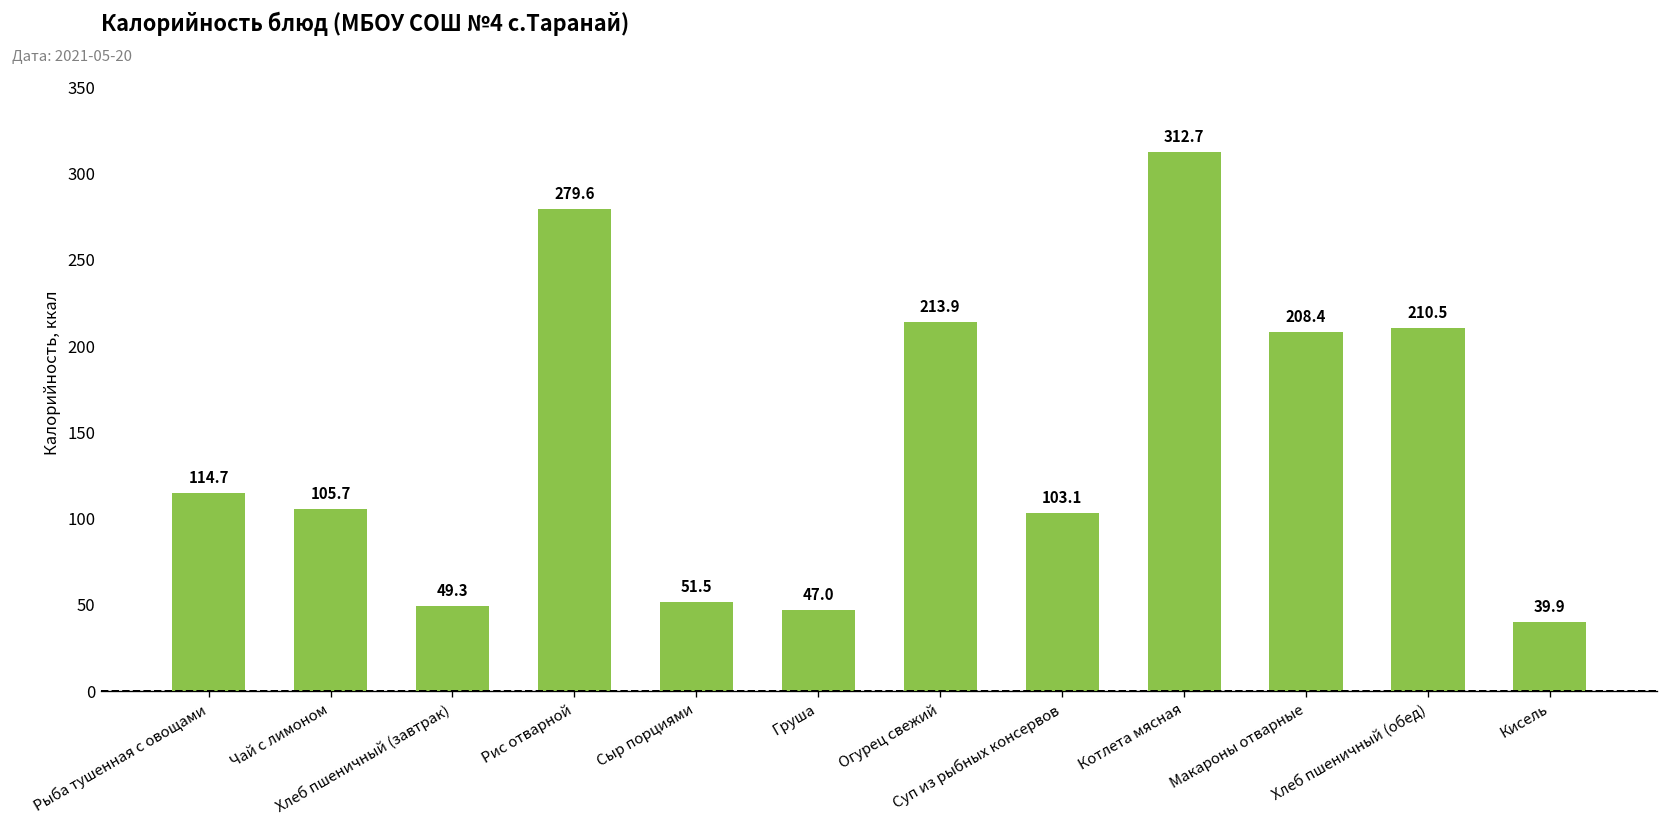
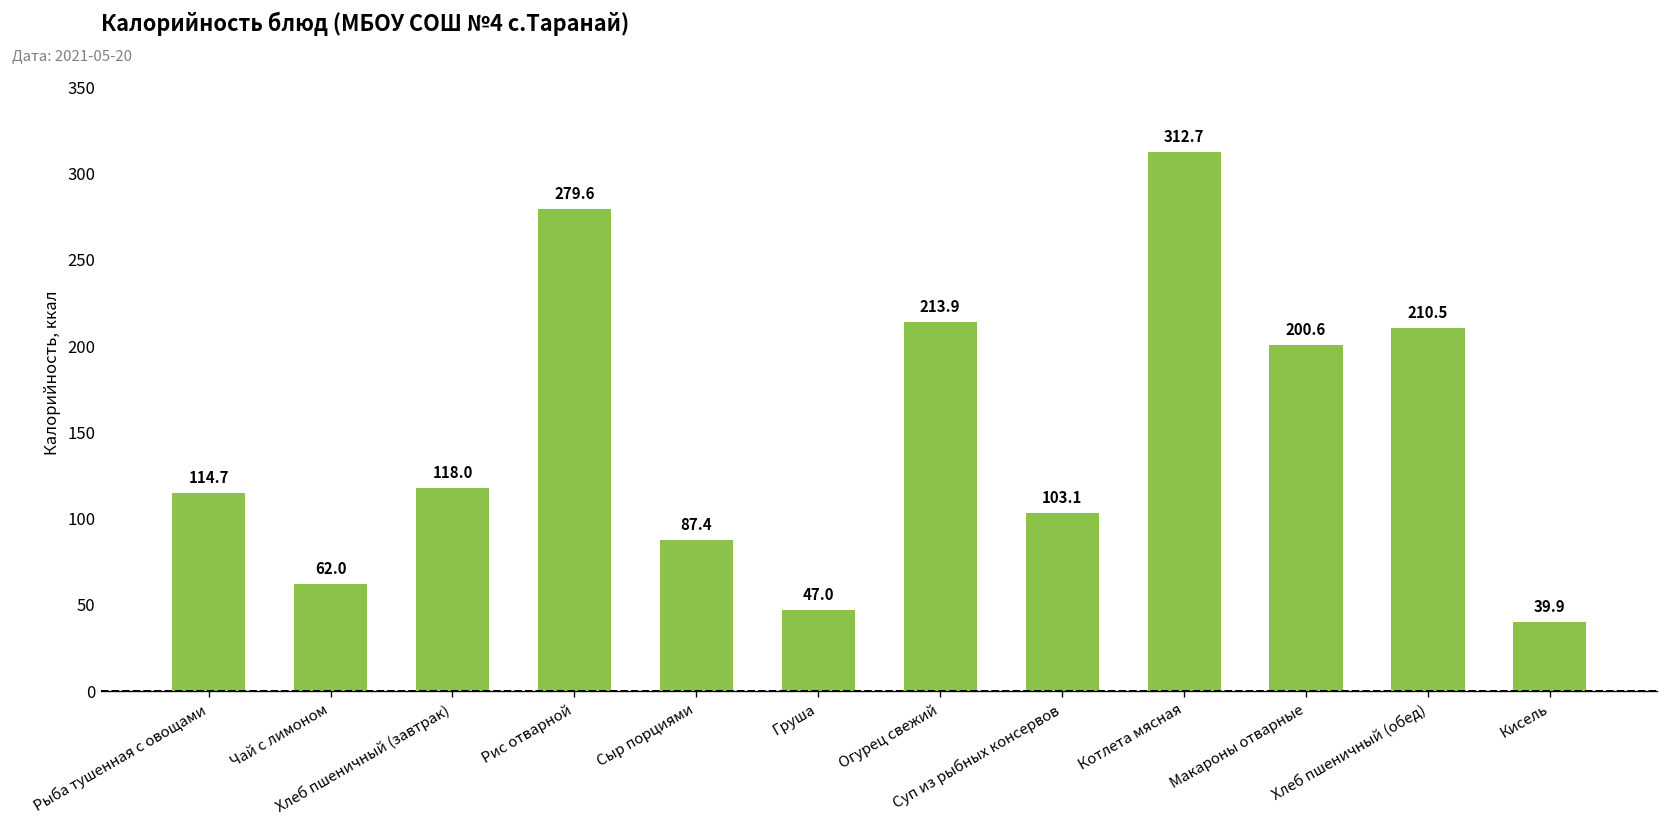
Чай с лимоном: 105.7 -> 62.0
Хлеб пшеничный (завтрак): 49.3 -> 118.0
Сыр порциями: 51.5 -> 87.4
Макароны отварные: 208.4 -> 200.6
